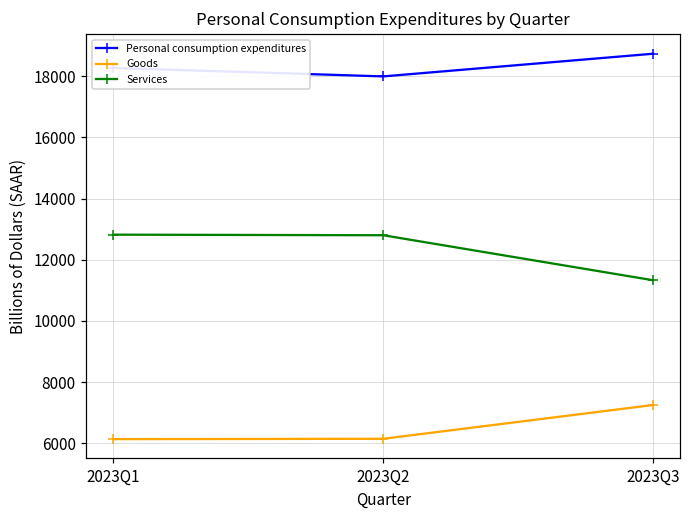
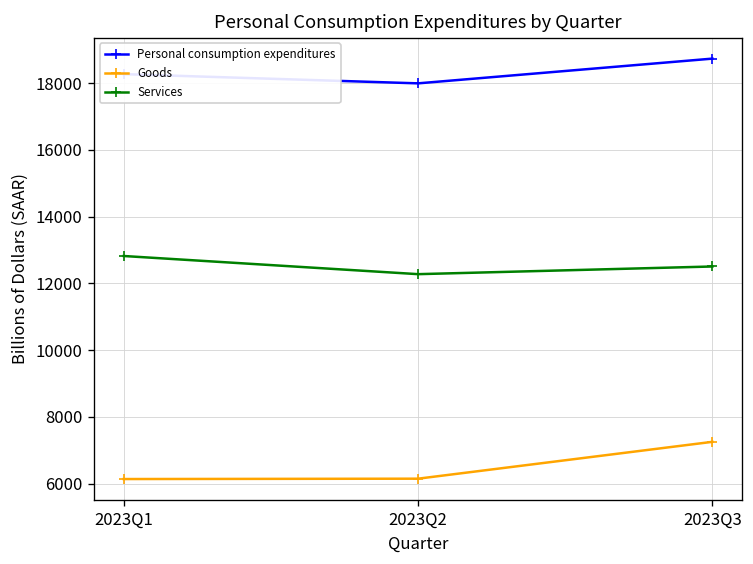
Services, 2023Q2: 12800 -> 12300
Services, 2023Q3: 11300 -> 12500
